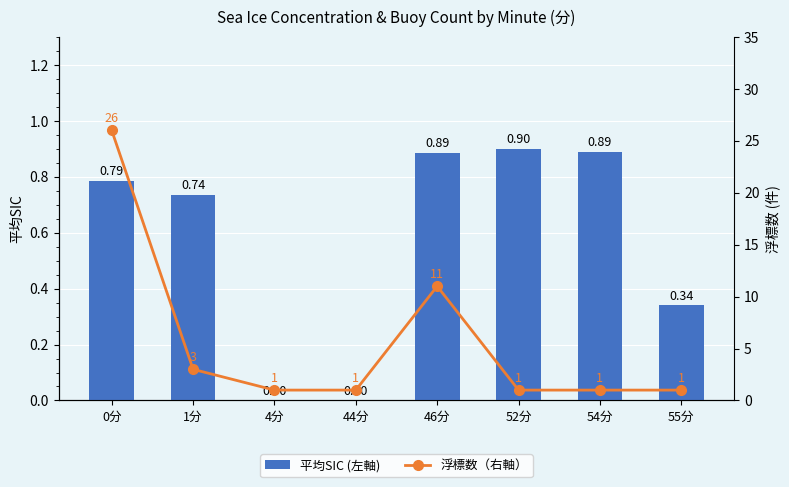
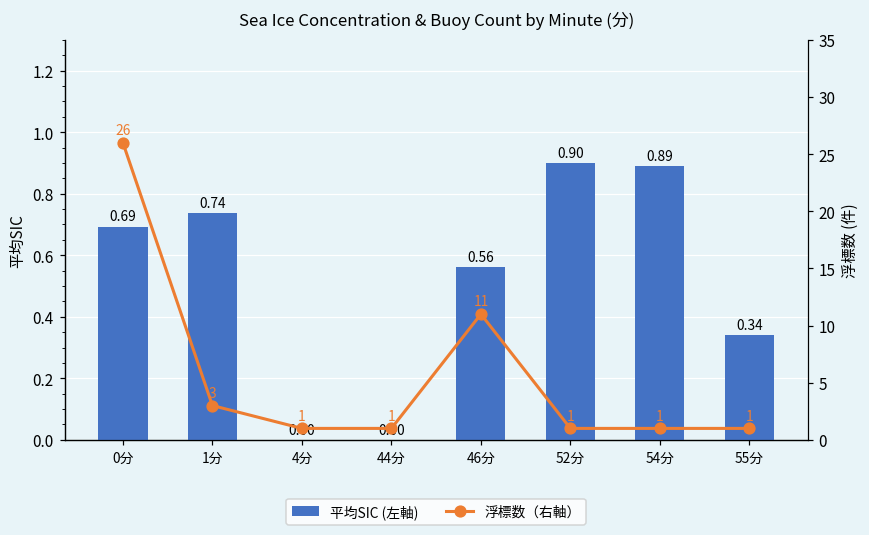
平均SIC (左軸), 0分: 0.79 -> 0.69
平均SIC (左軸), 46分: 0.89 -> 0.56
